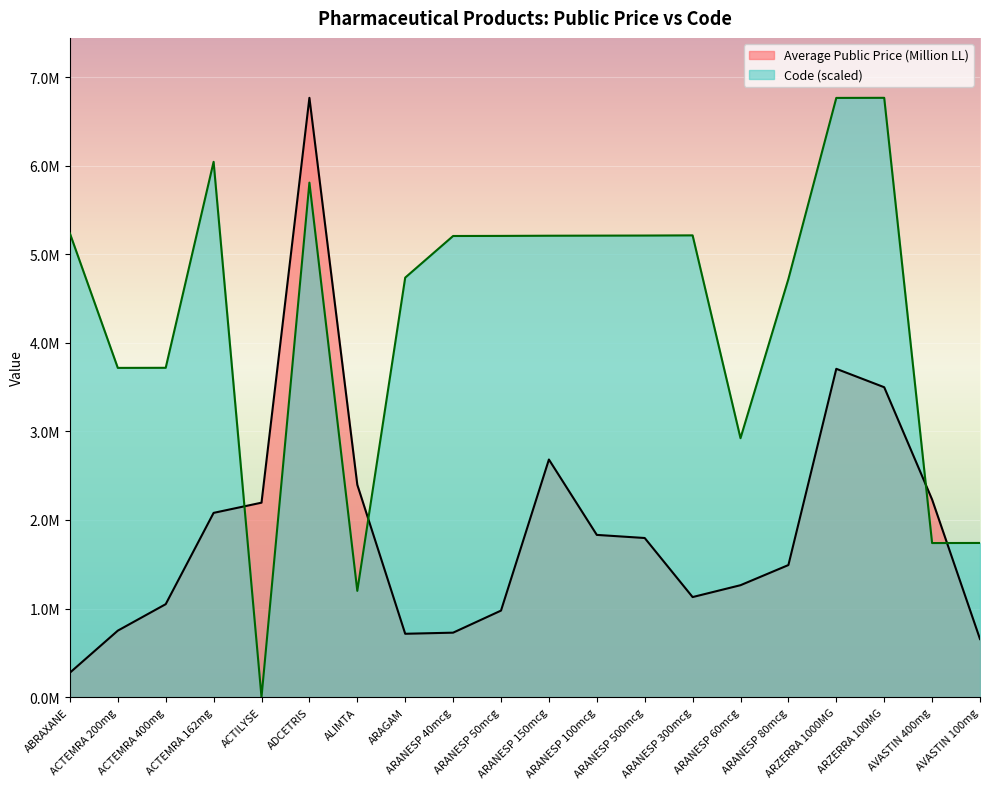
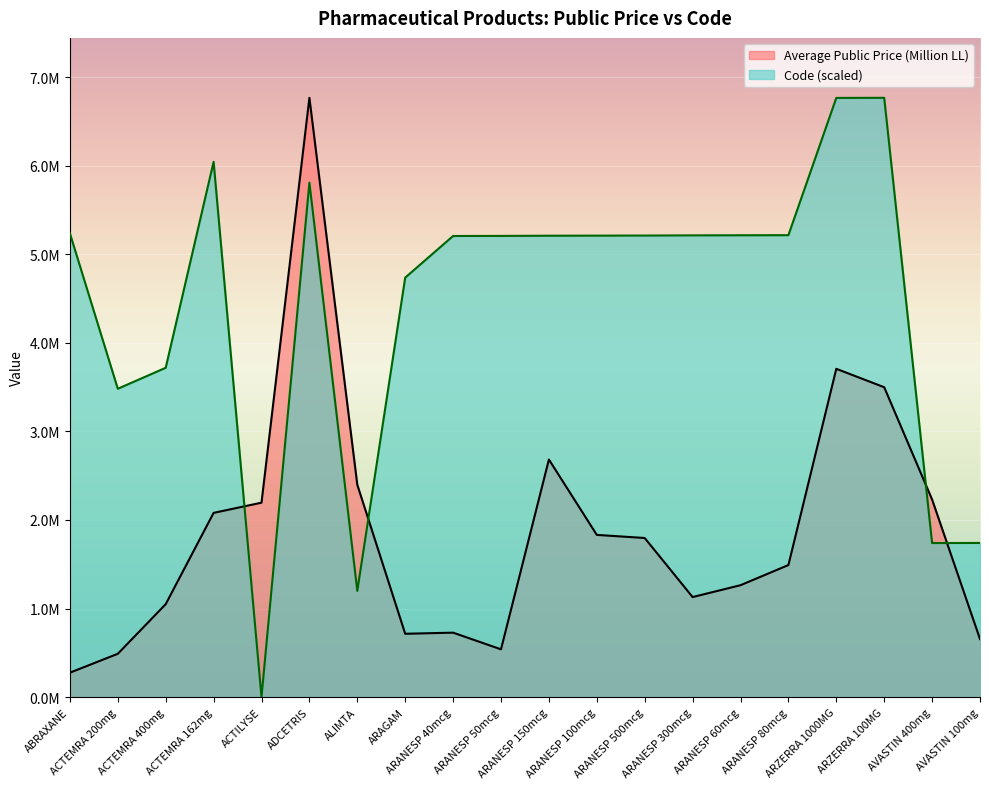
Average Public Price (Million LL), ACTEMRA 200mg: 800000 -> 500000
Code (scaled), ACTEMRA 200mg: 3700000 -> 3500000
Average Public Price (Million LL), ARANESP 50mcg: 1000000 -> 500000
Code (scaled), ARANESP 60mcg: 2900000 -> 5200000
Code (scaled), ARANESP 80mcg: 4700000 -> 5200000
